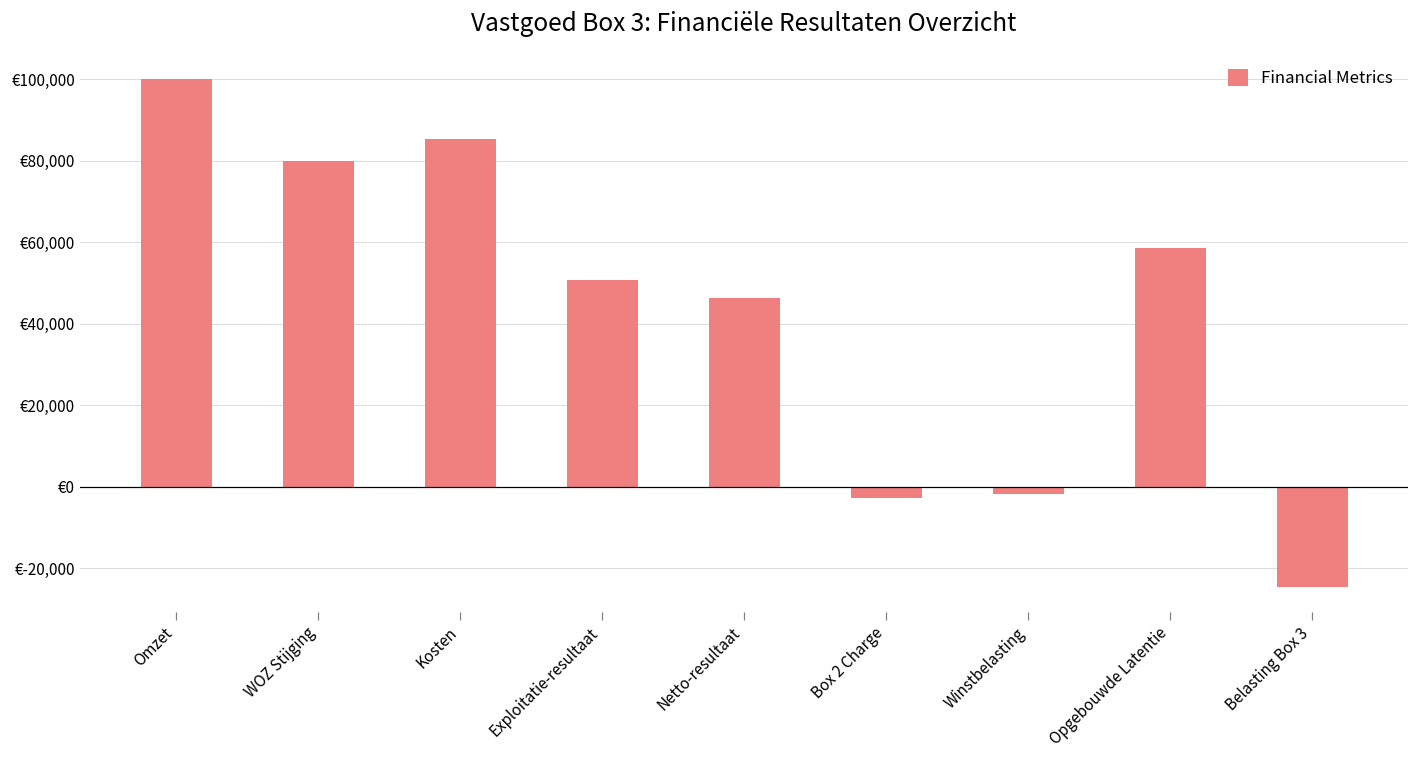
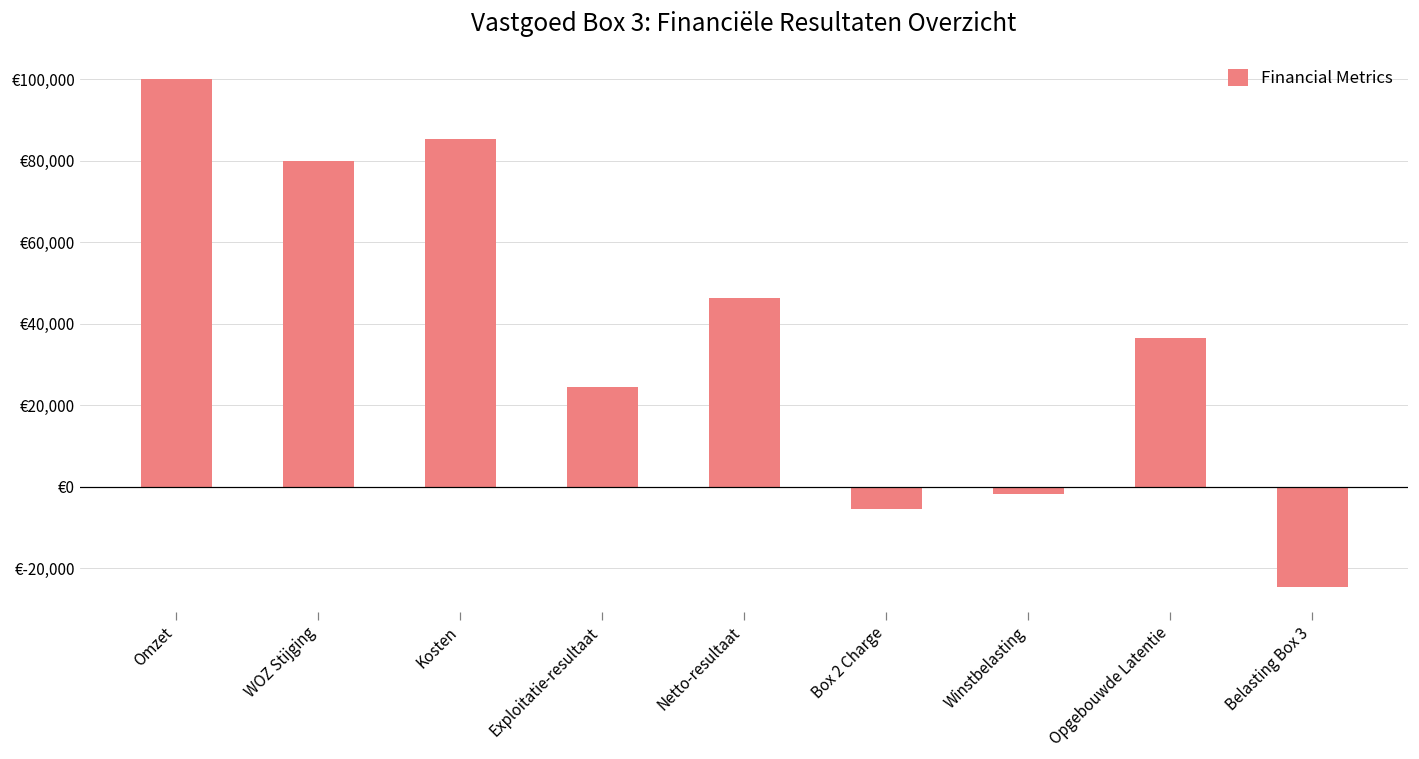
Exploitatie-resultaat: €51,000 -> €25,000
Box 2 Charge: €-3,000 -> €-5,000
Opgebouwde Latentie: €59,000 -> €37,000
